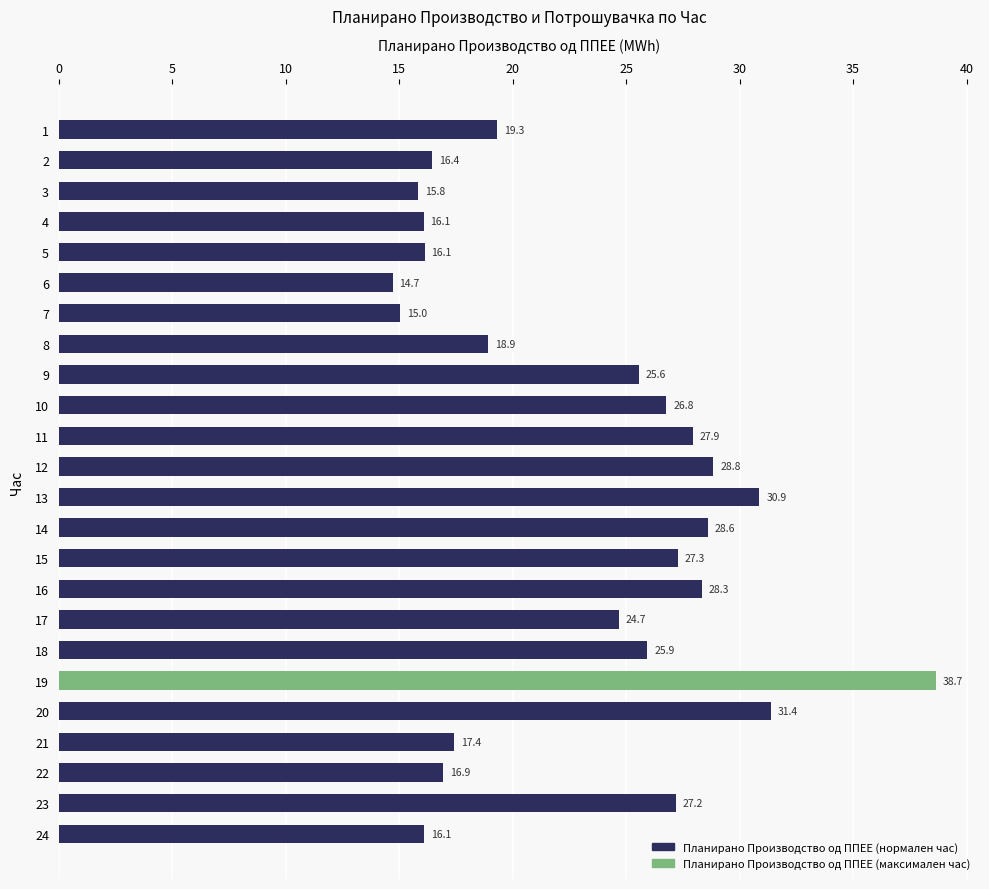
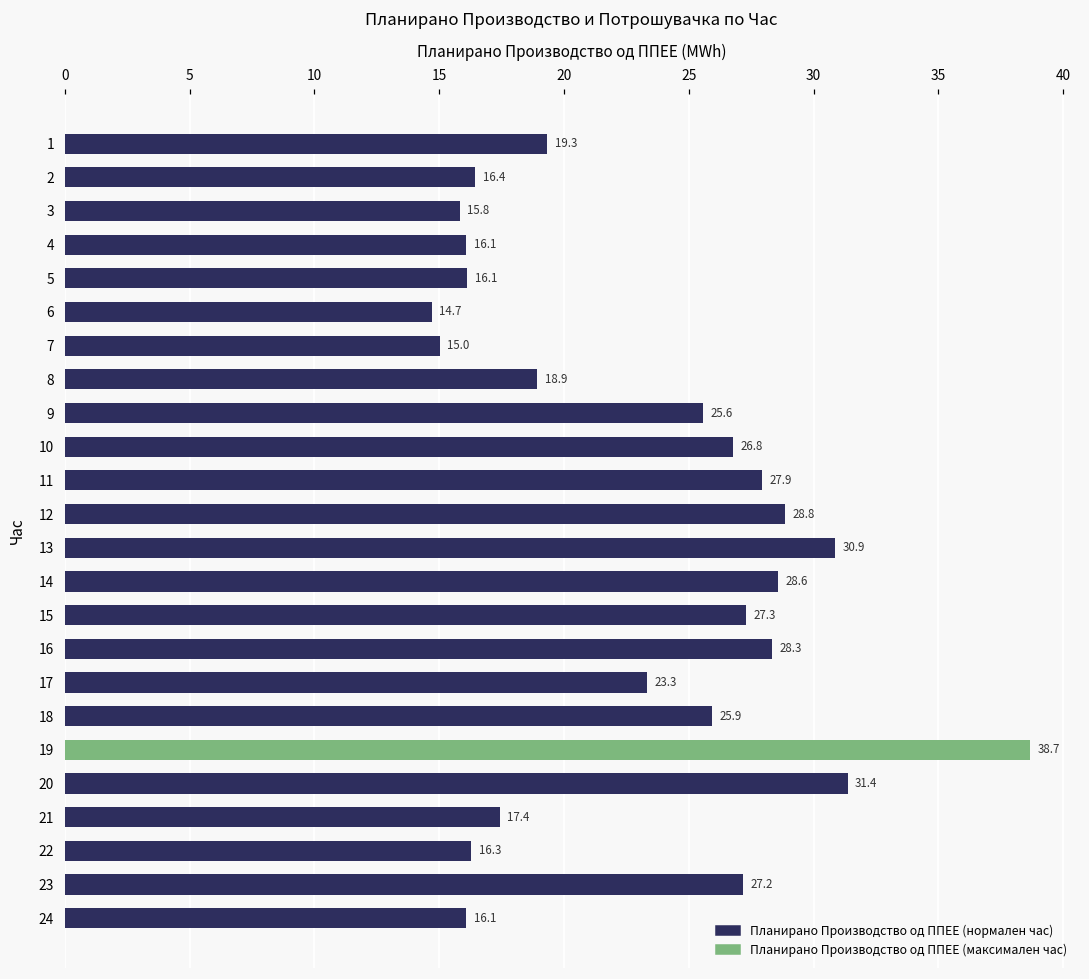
17: 24.7 -> 23.3
22: 16.9 -> 16.3
